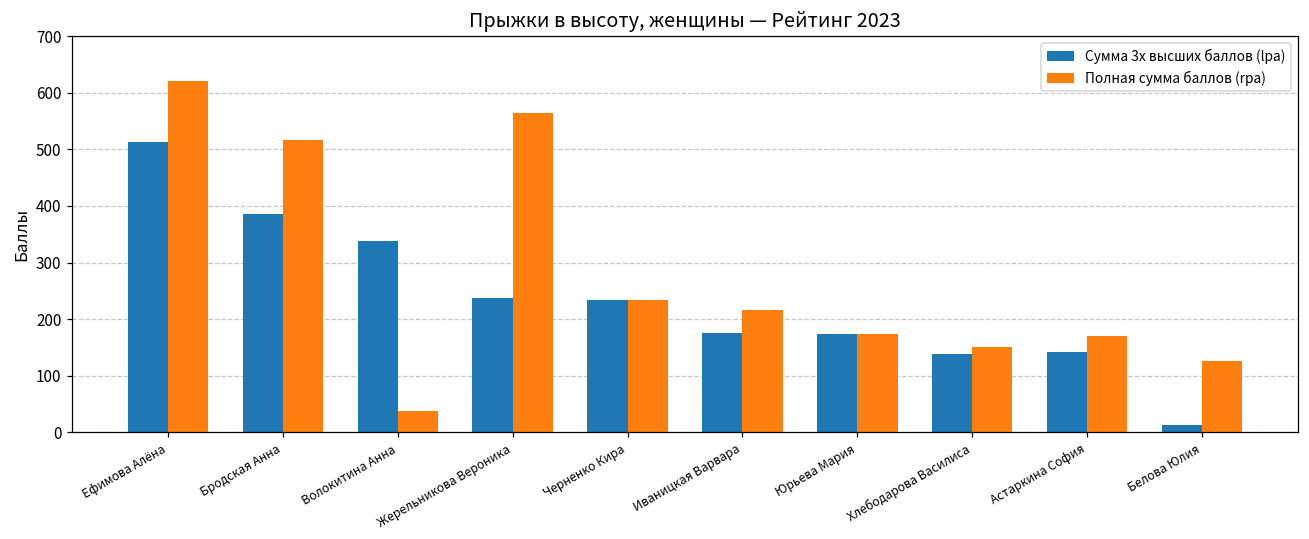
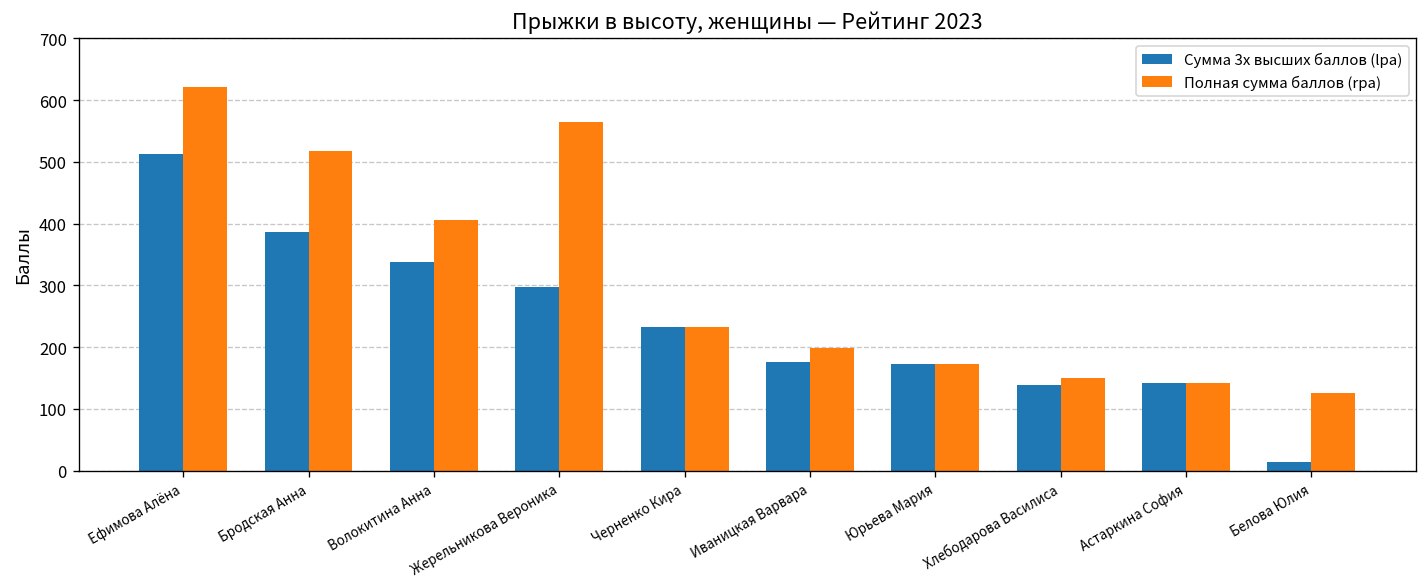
Полная сумма баллов (rpa), Волокитина Анна: 40 -> 410
Сумма 3х высших баллов (lpa), Жерельникова Вероника: 240 -> 300
Полная сумма баллов (rpa), Иваницкая Варвара: 220 -> 200
Полная сумма баллов (rpa), Астаркина София: 170 -> 140
